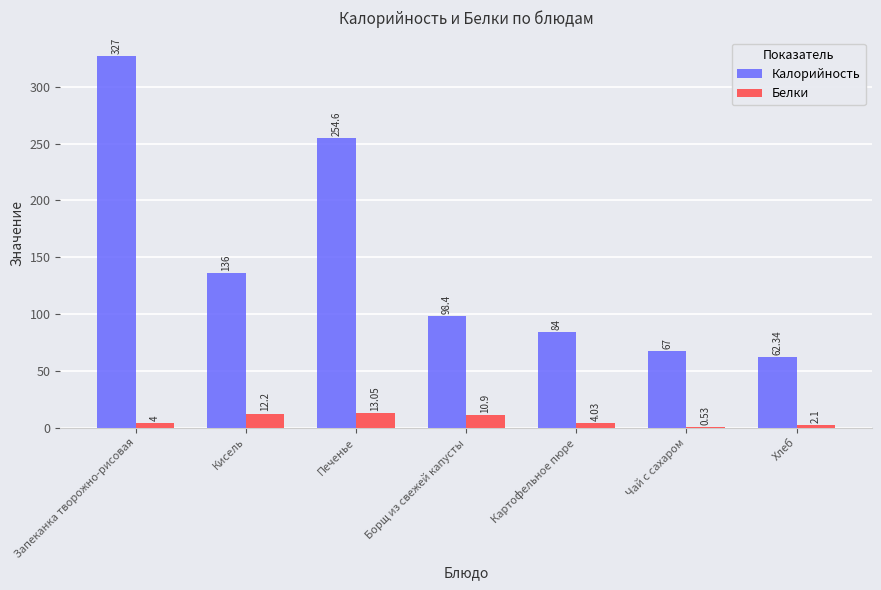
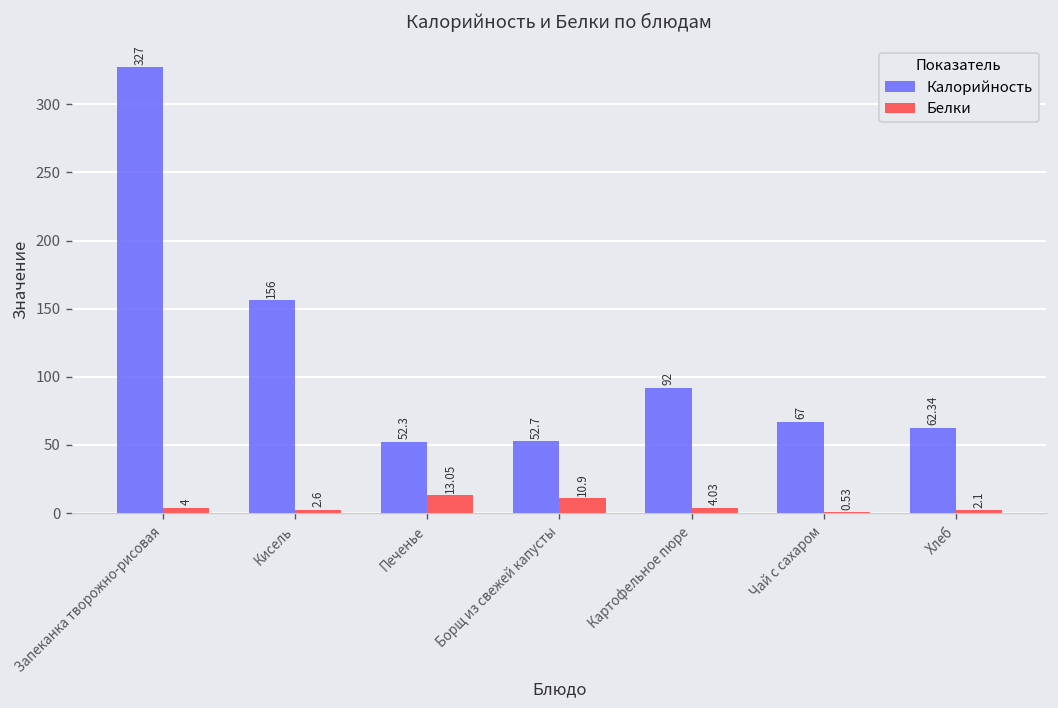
Калорийность, Кисель: 136 -> 156
Белки, Кисель: 12.2 -> 2.6
Калорийность, Печенье: 254.6 -> 52.3
Калорийность, Борщ из свежей капусты: 98.4 -> 52.7
Калорийность, Картофельное пюре: 84 -> 92
